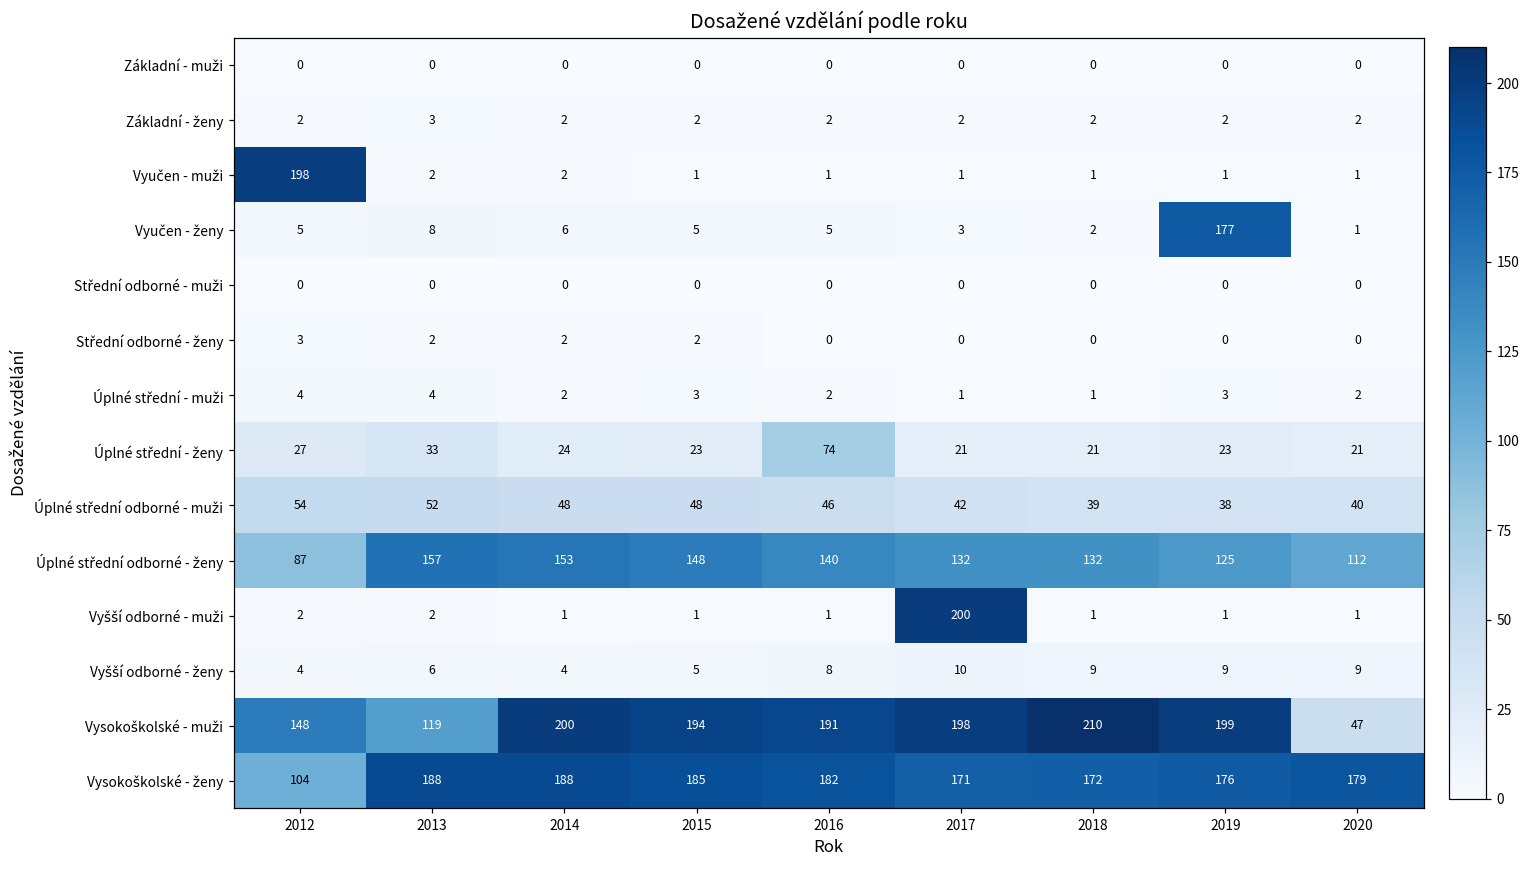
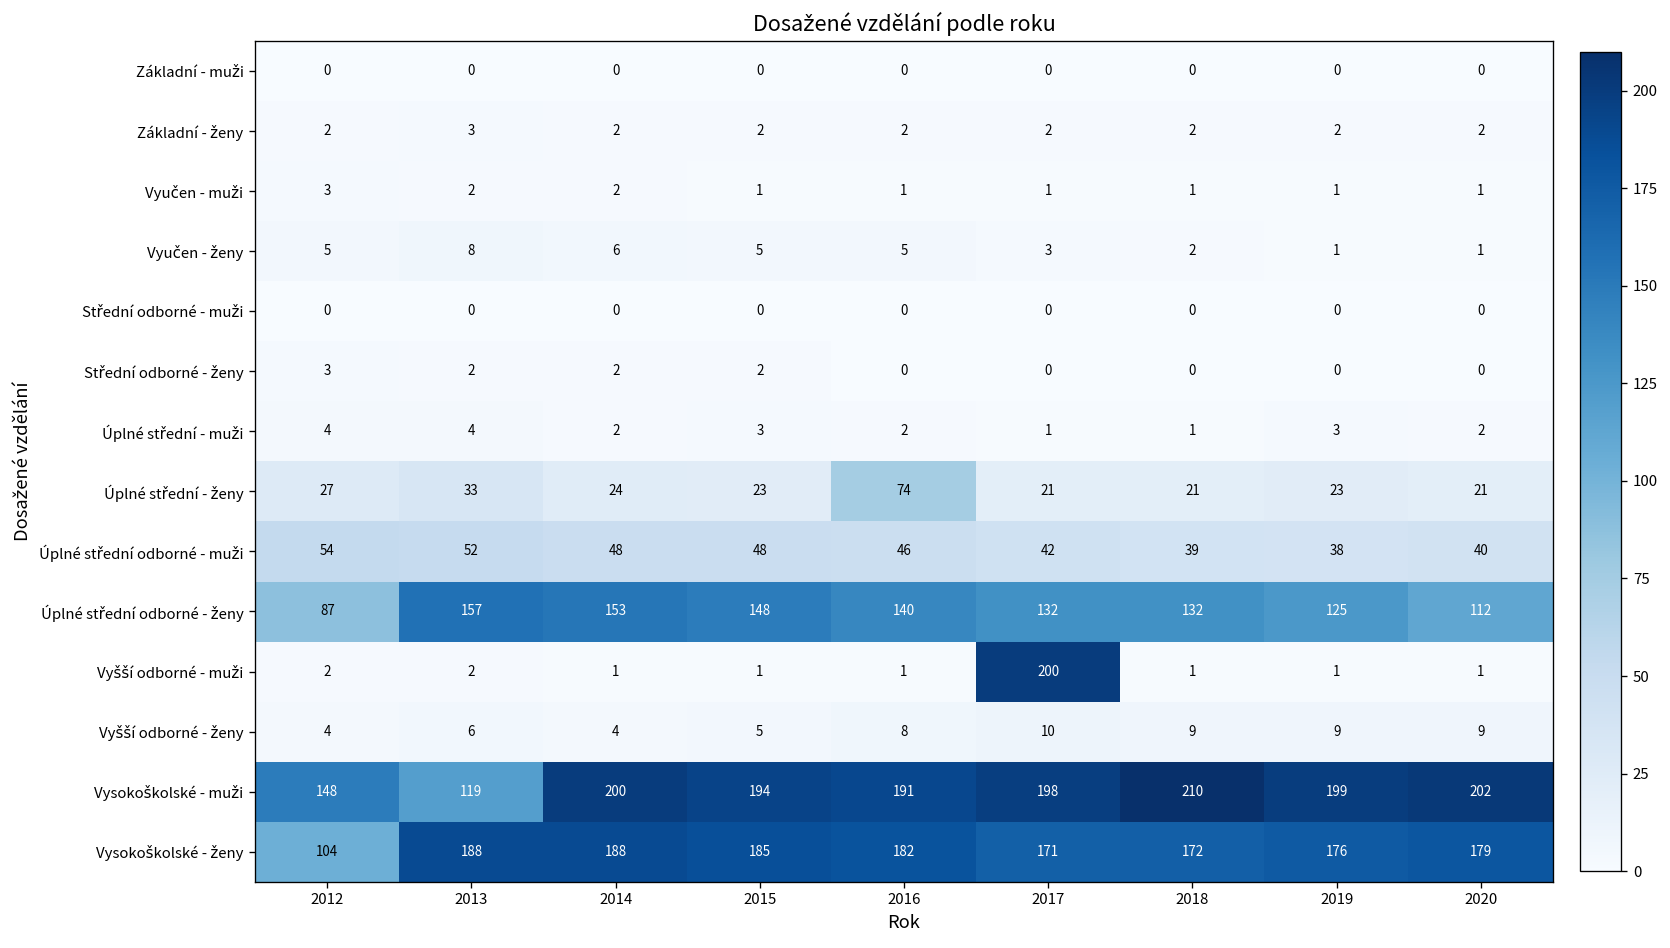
Vyučen - muži, 2012: 198 -> 3
Vyučen - ženy, 2019: 177 -> 1
Vysokoškolské - muži, 2020: 47 -> 202
